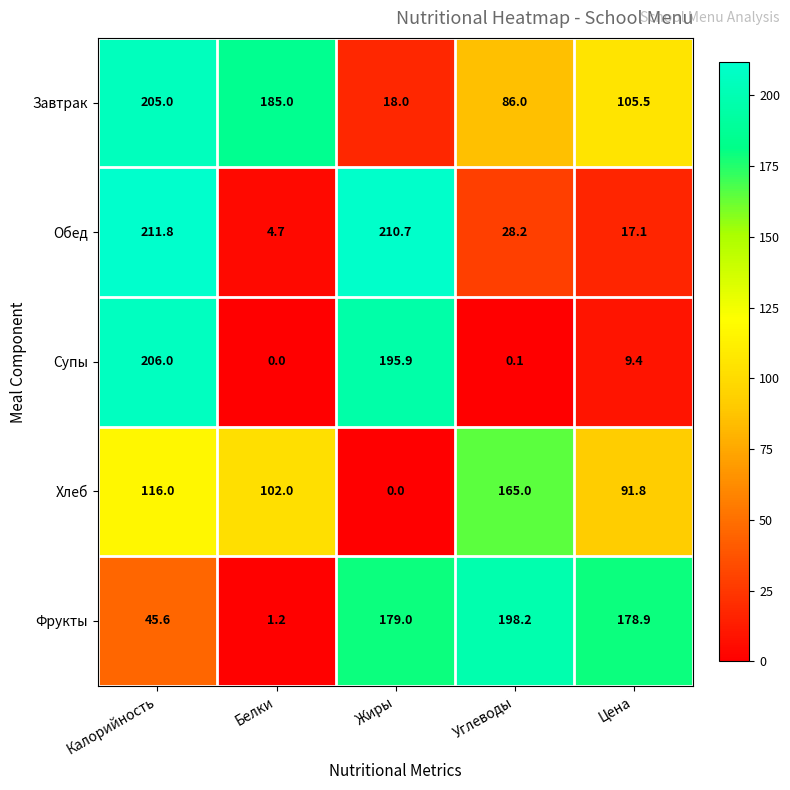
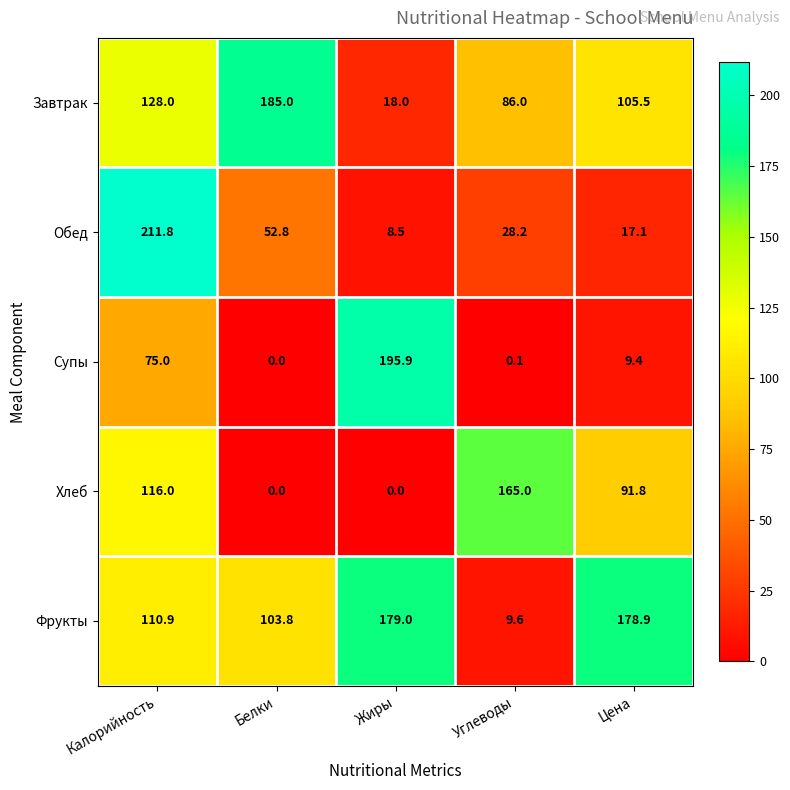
Завтрак, Калорийность: 205.0 -> 128.0
Обед, Белки: 4.7 -> 52.8
Обед, Жиры: 210.7 -> 8.5
Супы, Калорийность: 206.0 -> 75.0
Хлеб, Белки: 102.0 -> 0.0
Фрукты, Калорийность: 45.6 -> 110.9
Фрукты, Белки: 1.2 -> 103.8
Фрукты, Углеводы: 198.2 -> 9.6
